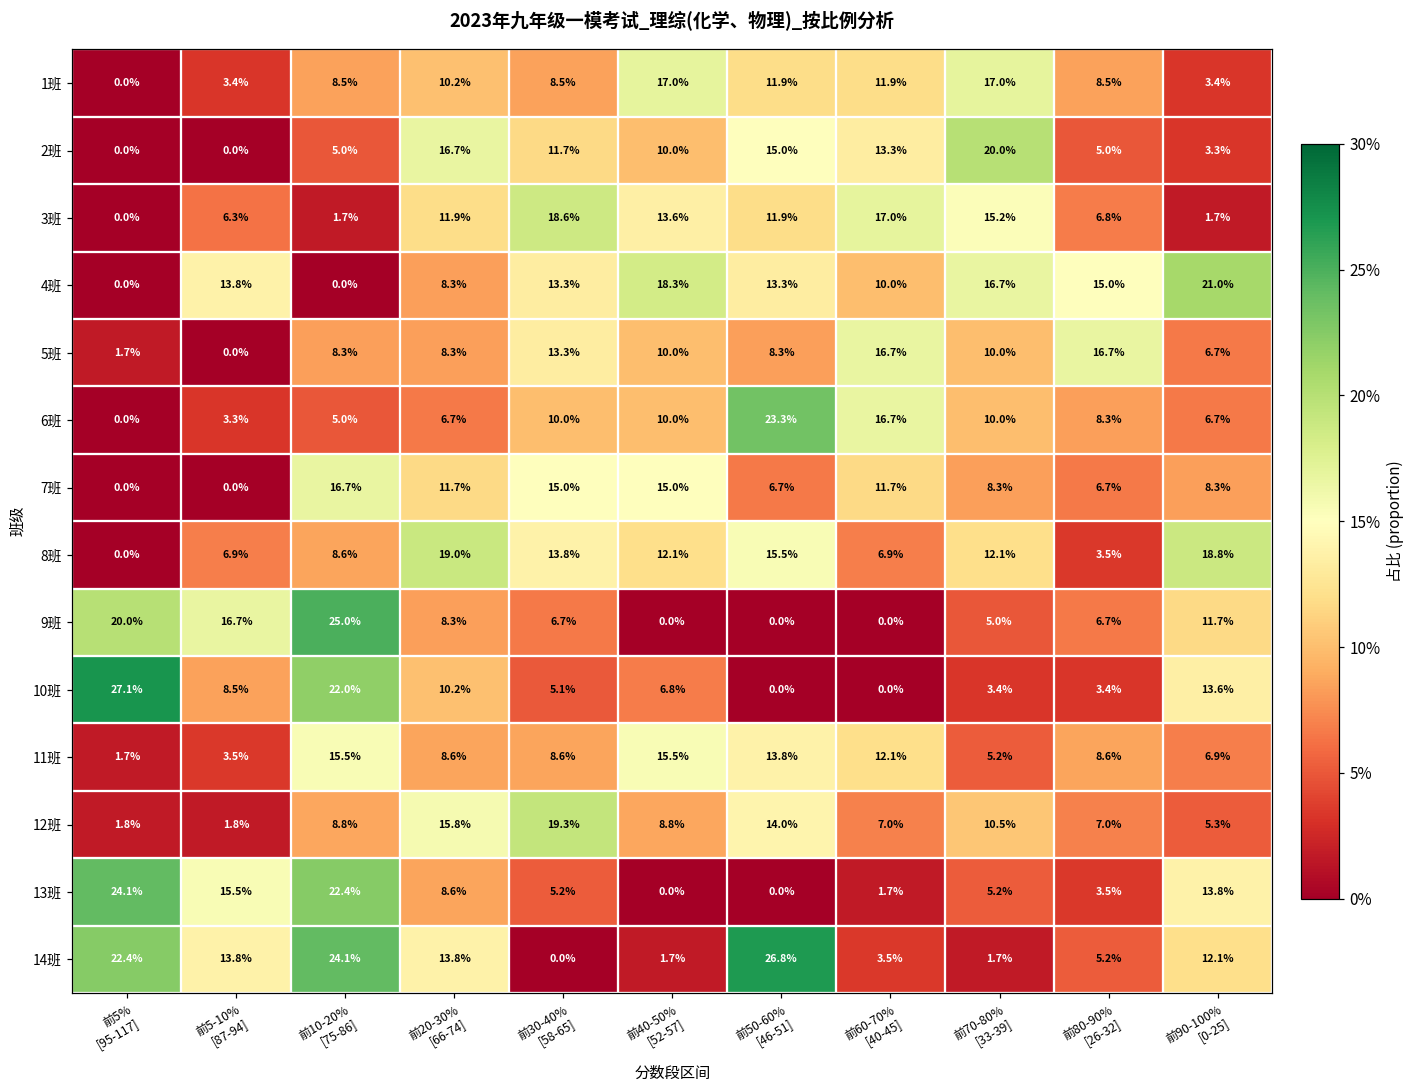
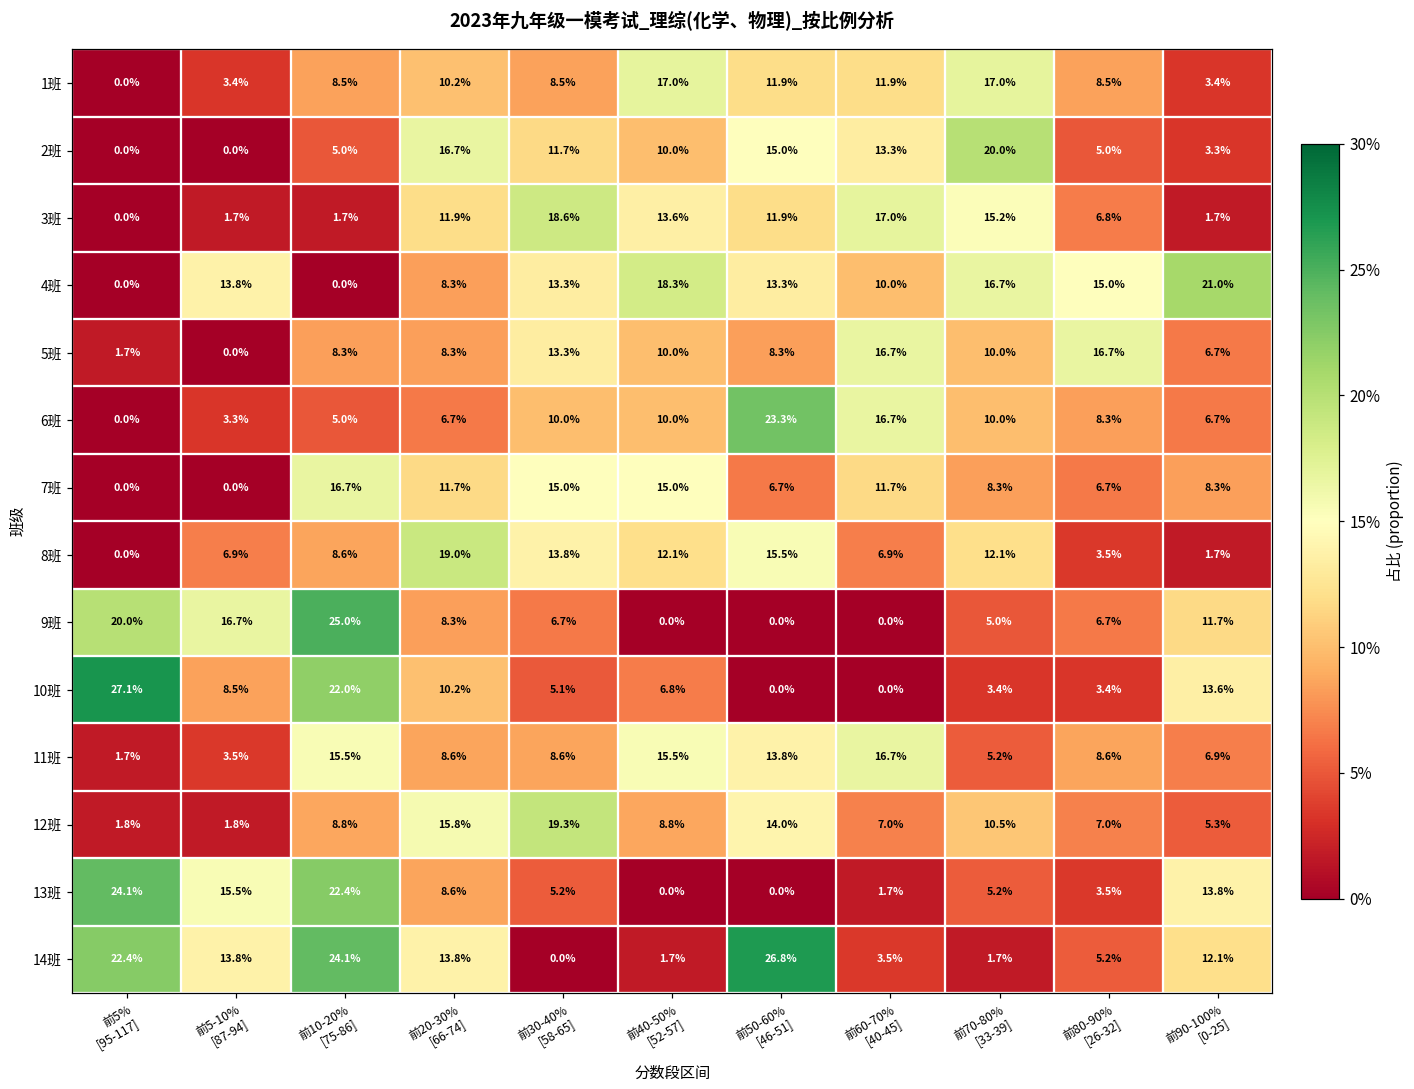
3班, 前5-10% [87-94]: 6.3% -> 1.7%
8班, 前90-100% [0-25]: 18.8% -> 1.7%
11班, 前60-70% [40-45]: 12.1% -> 16.7%
